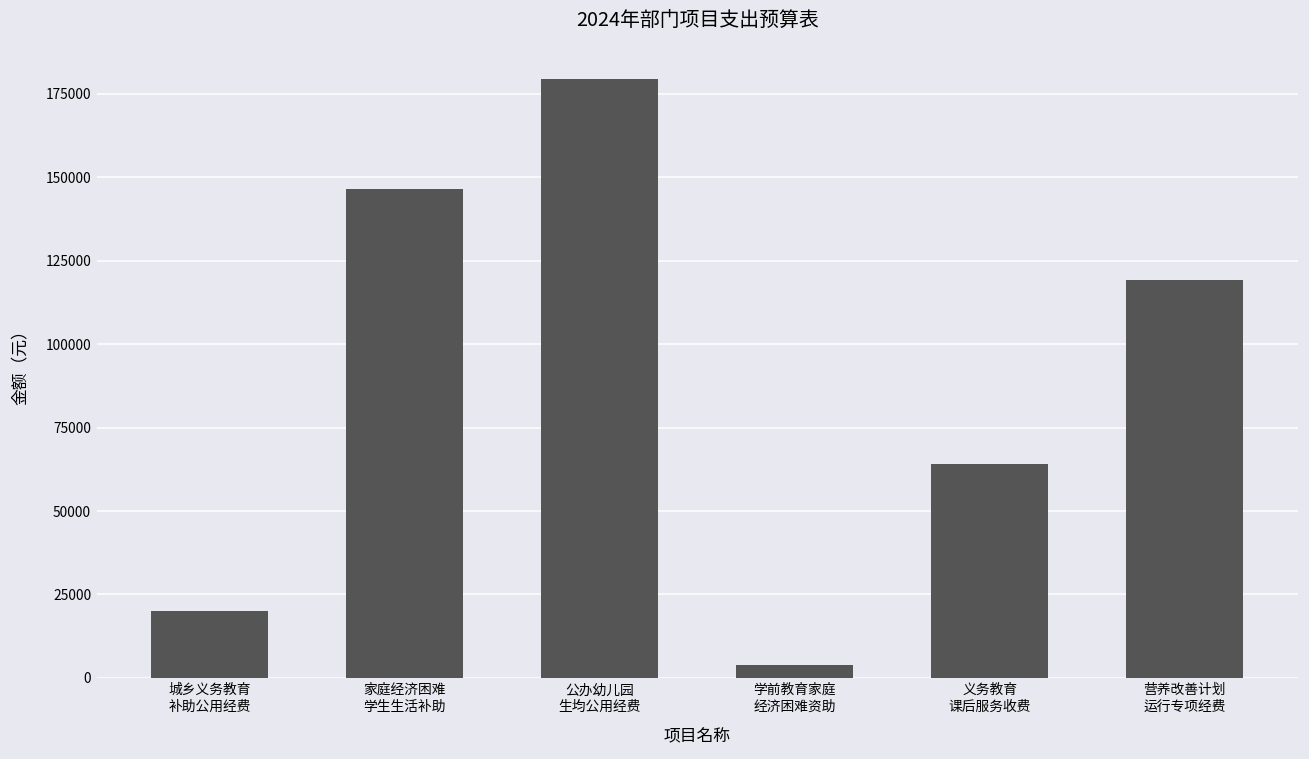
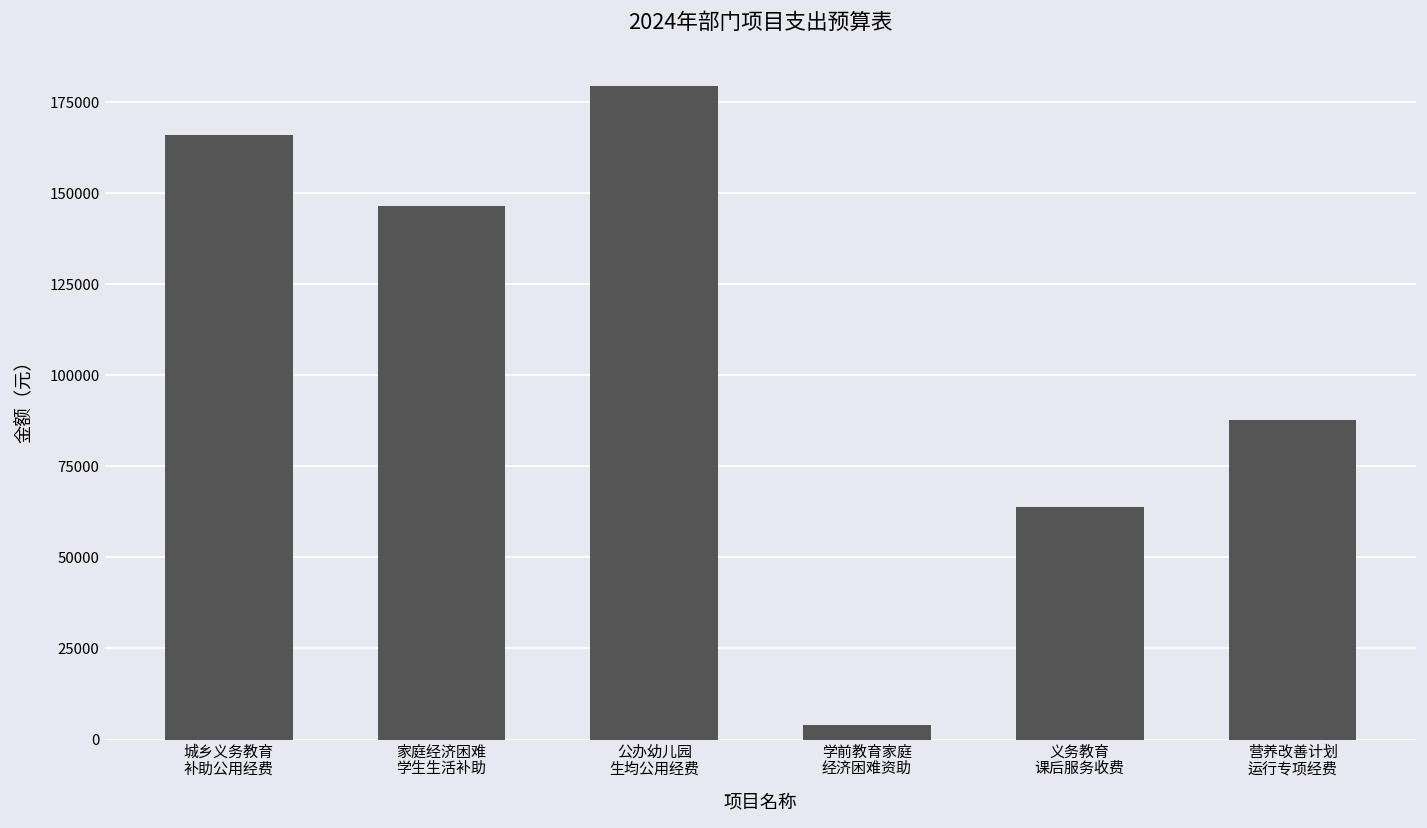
城乡义务教育 补助公用经费: 20000 -> 166000
营养改善计划 运行专项经费: 119000 -> 88000
